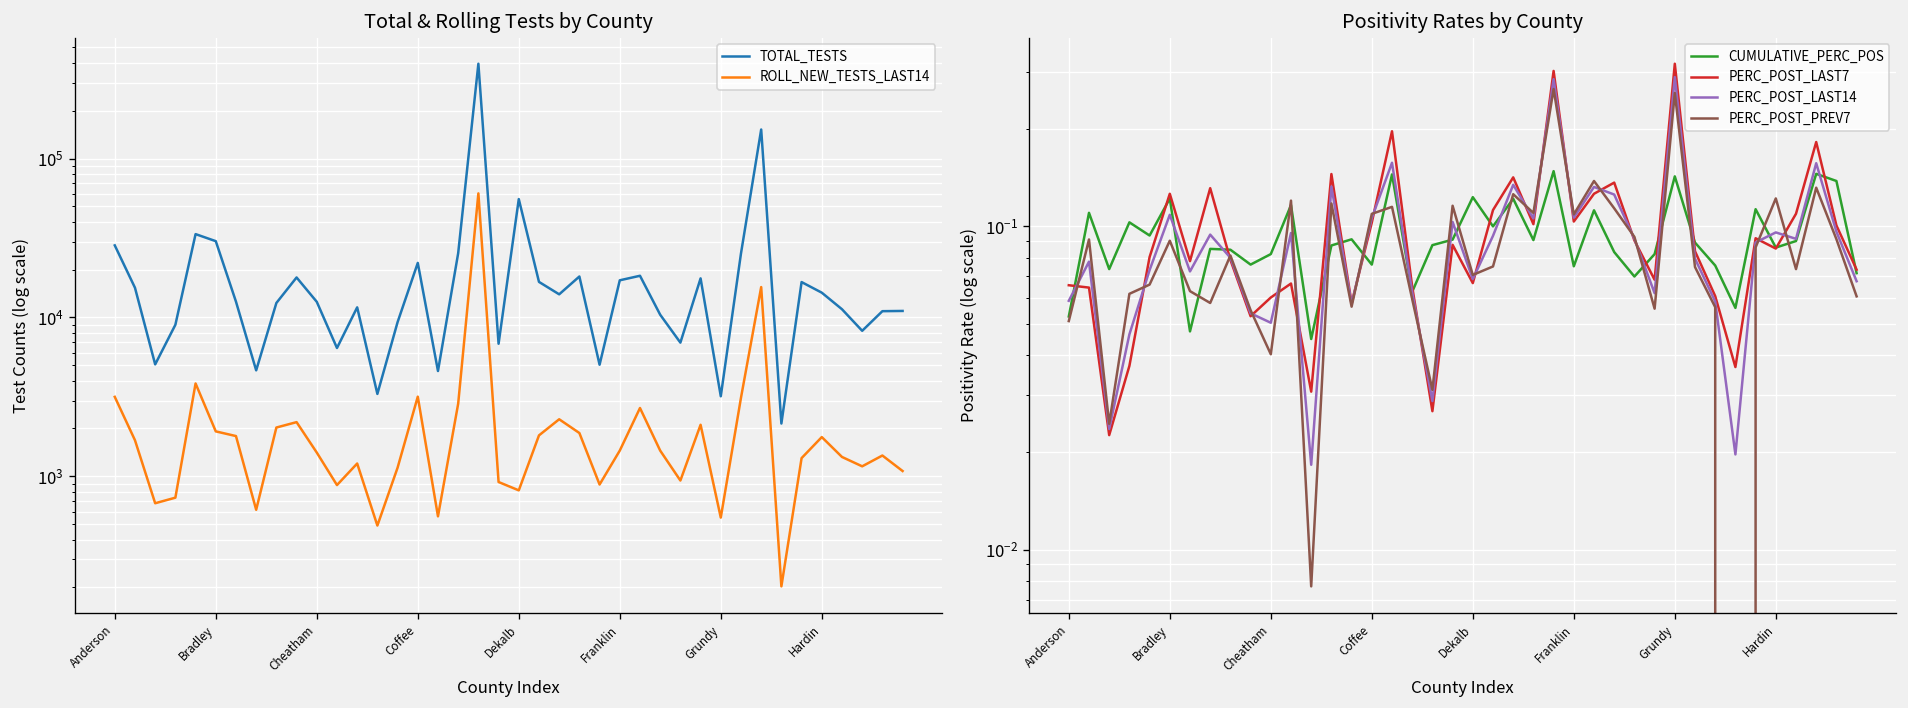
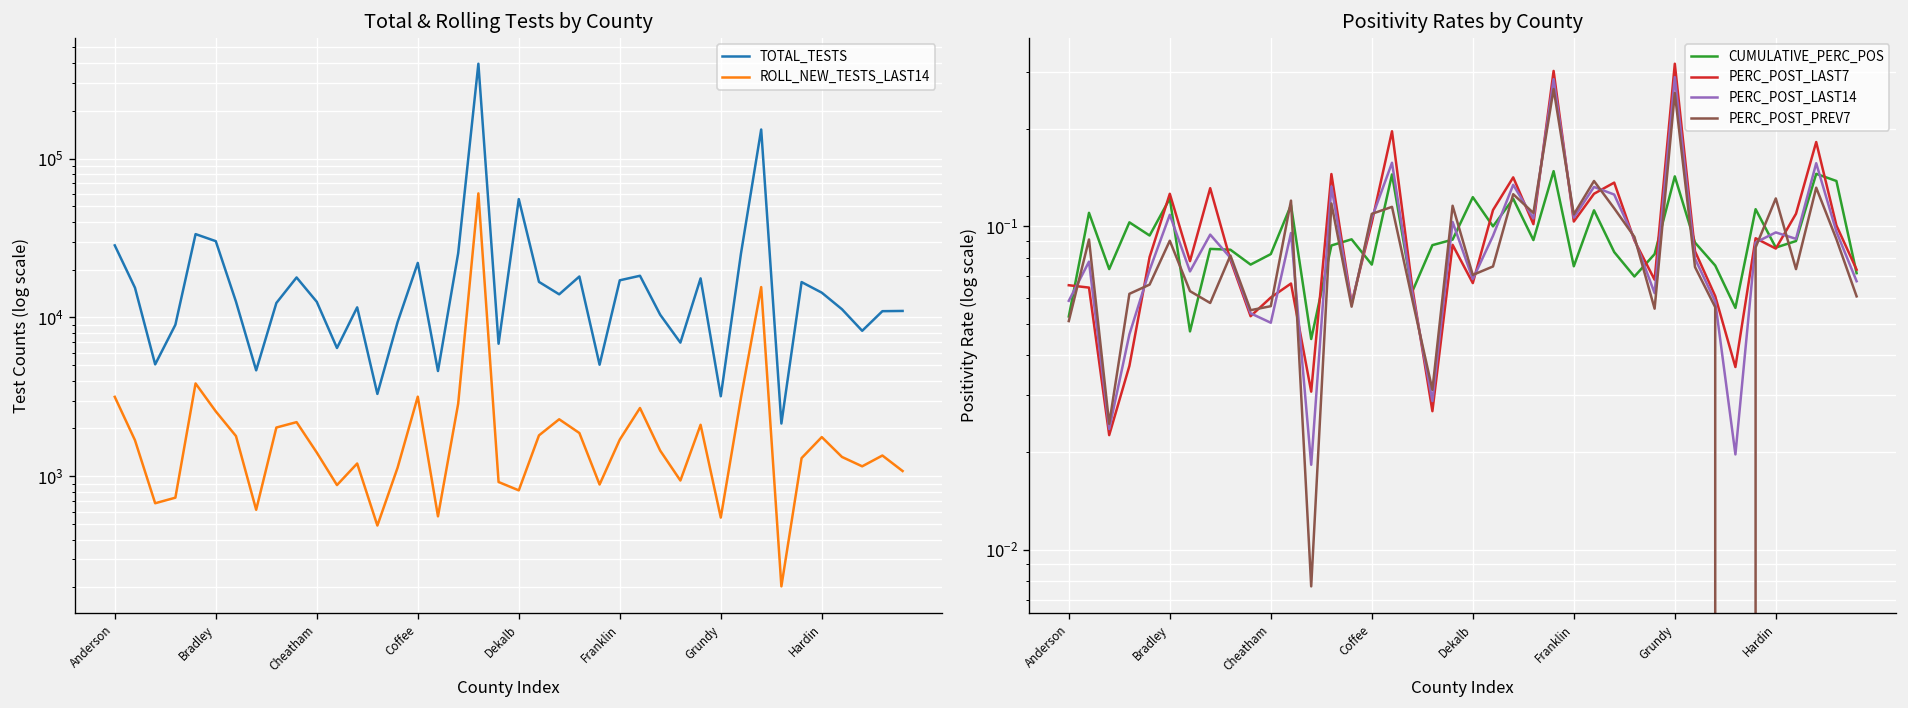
Total & Rolling Tests by County, ROLL_NEW_TESTS_LAST14, Bradley: 1900 -> 2600
Total & Rolling Tests by County, ROLL_NEW_TESTS_LAST14, Franklin: 1500 -> 1700
Positivity Rates by County, PERC_POST_PREV7, Cheatham: 0.040 -> 0.057
